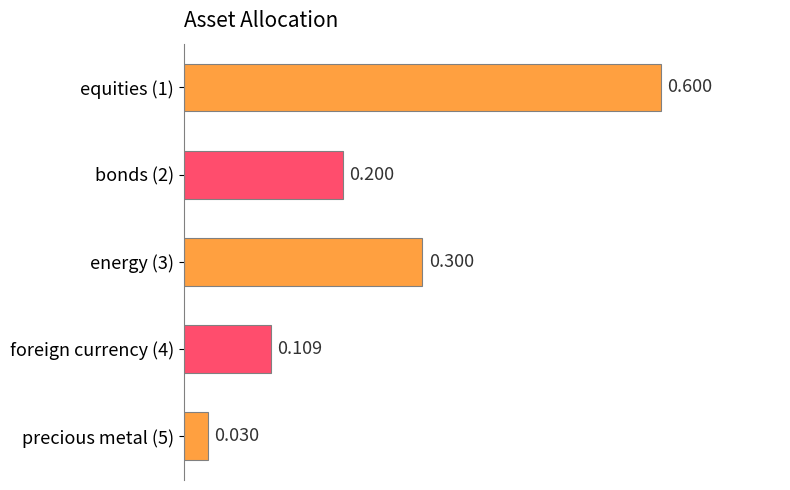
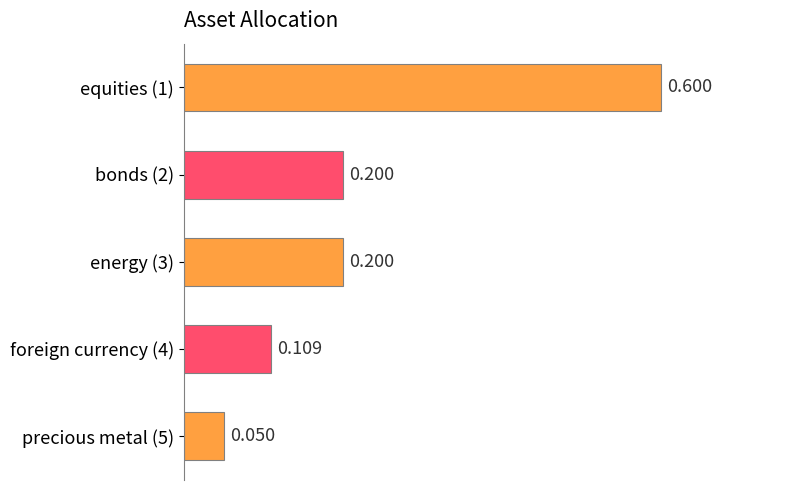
energy (3): 0.300 -> 0.200
precious metal (5): 0.030 -> 0.050
